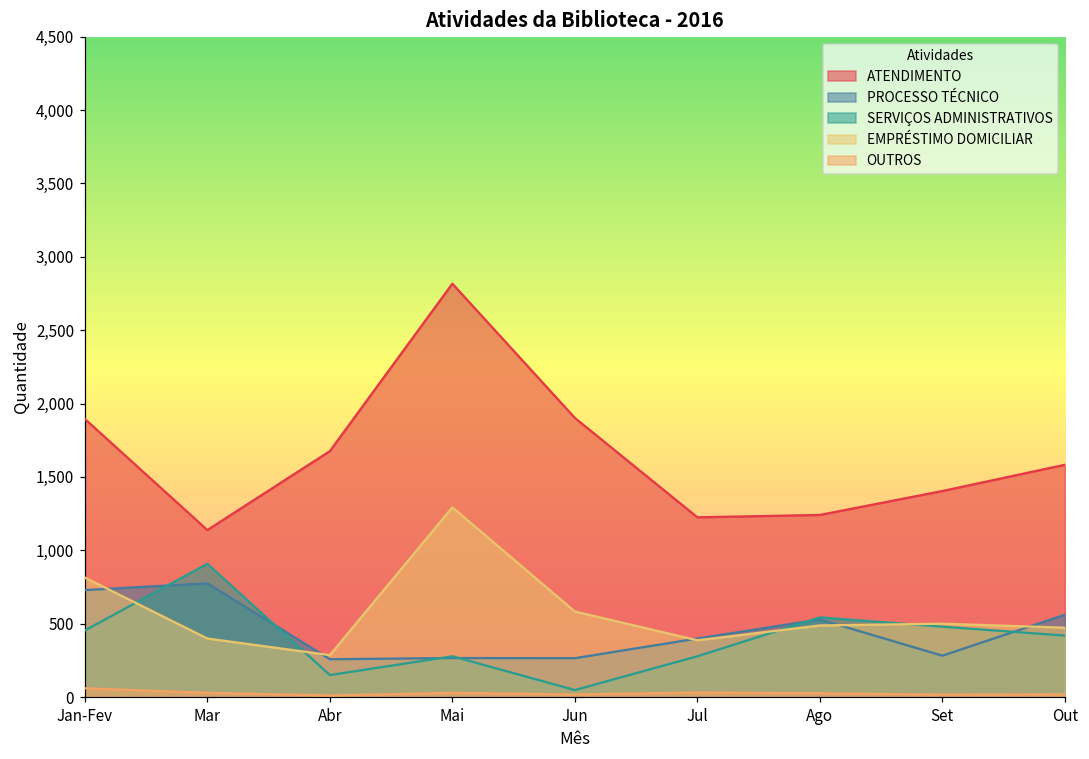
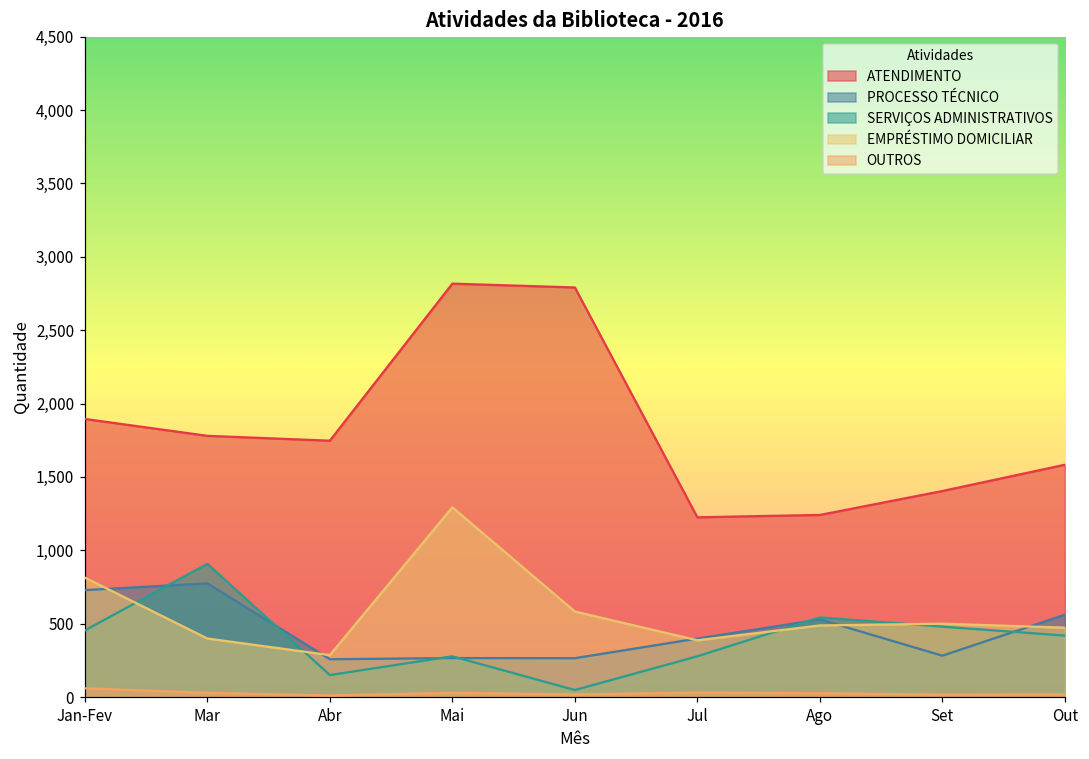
ATENDIMENTO, Mar: 1,140 -> 1,780
ATENDIMENTO, Abr: 1,680 -> 1,750
ATENDIMENTO, Jun: 1,900 -> 2,790
